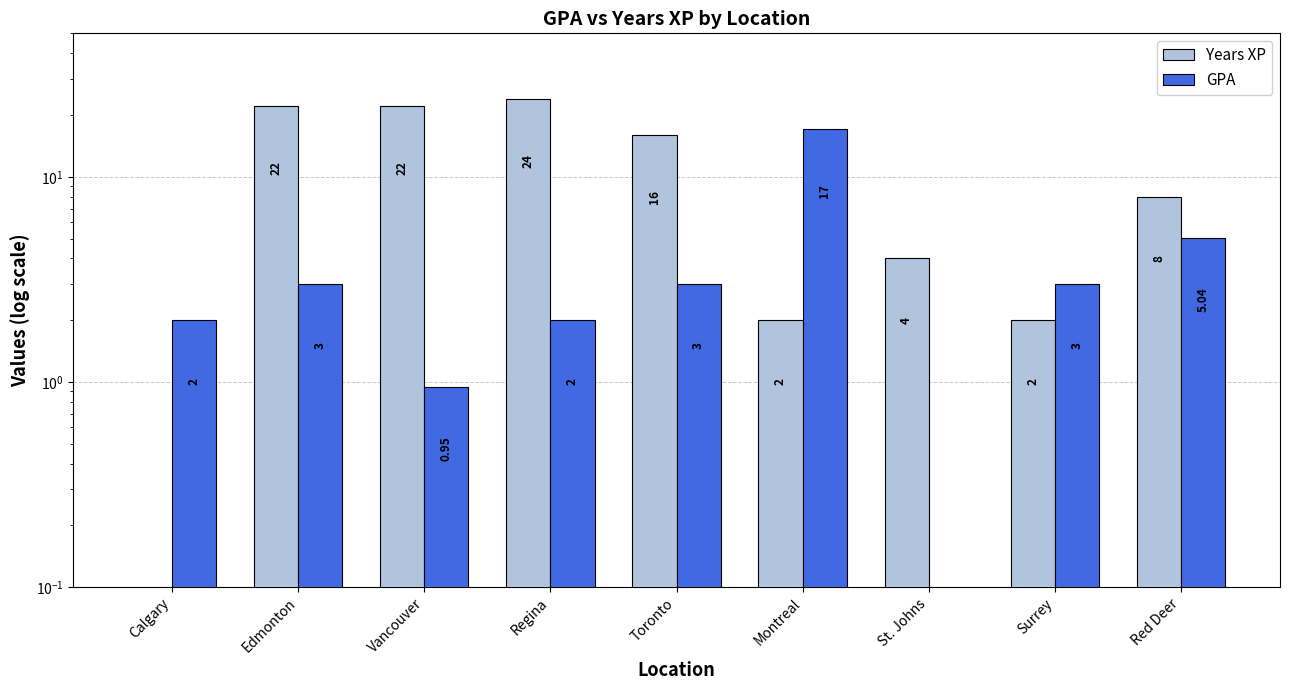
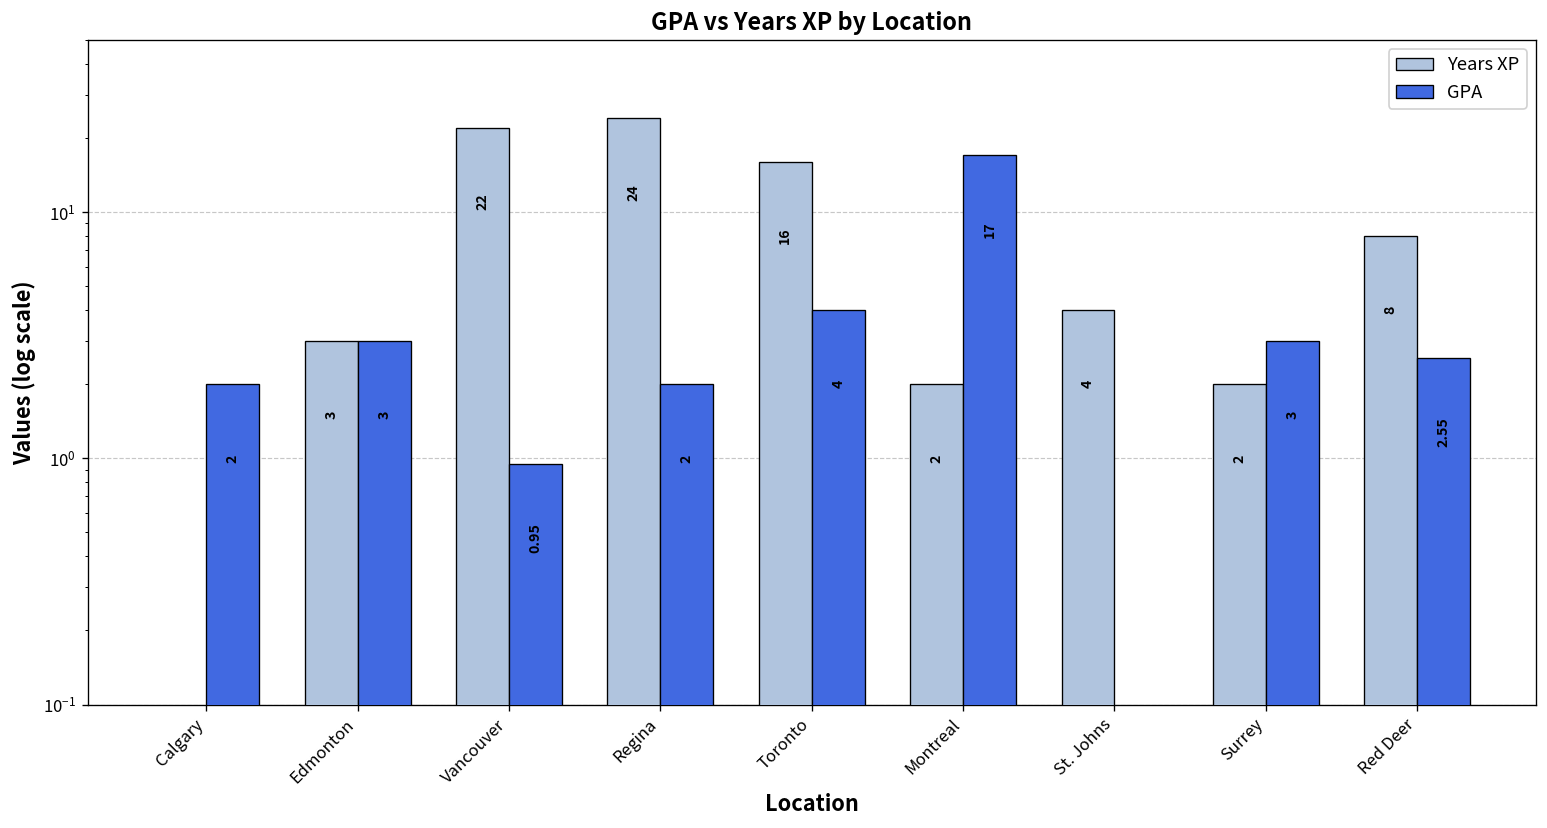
Years XP, Edmonton: 22 -> 3
GPA, Toronto: 3 -> 4
GPA, Red Deer: 5.04 -> 2.55
